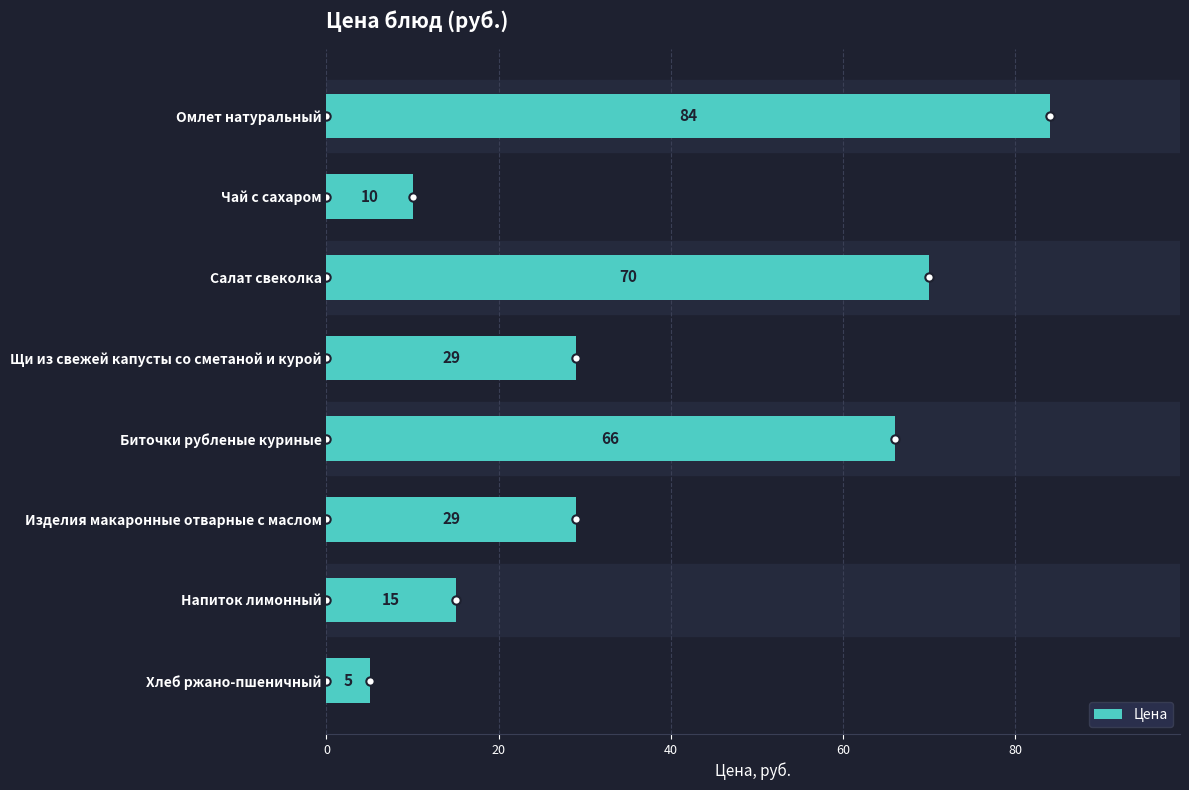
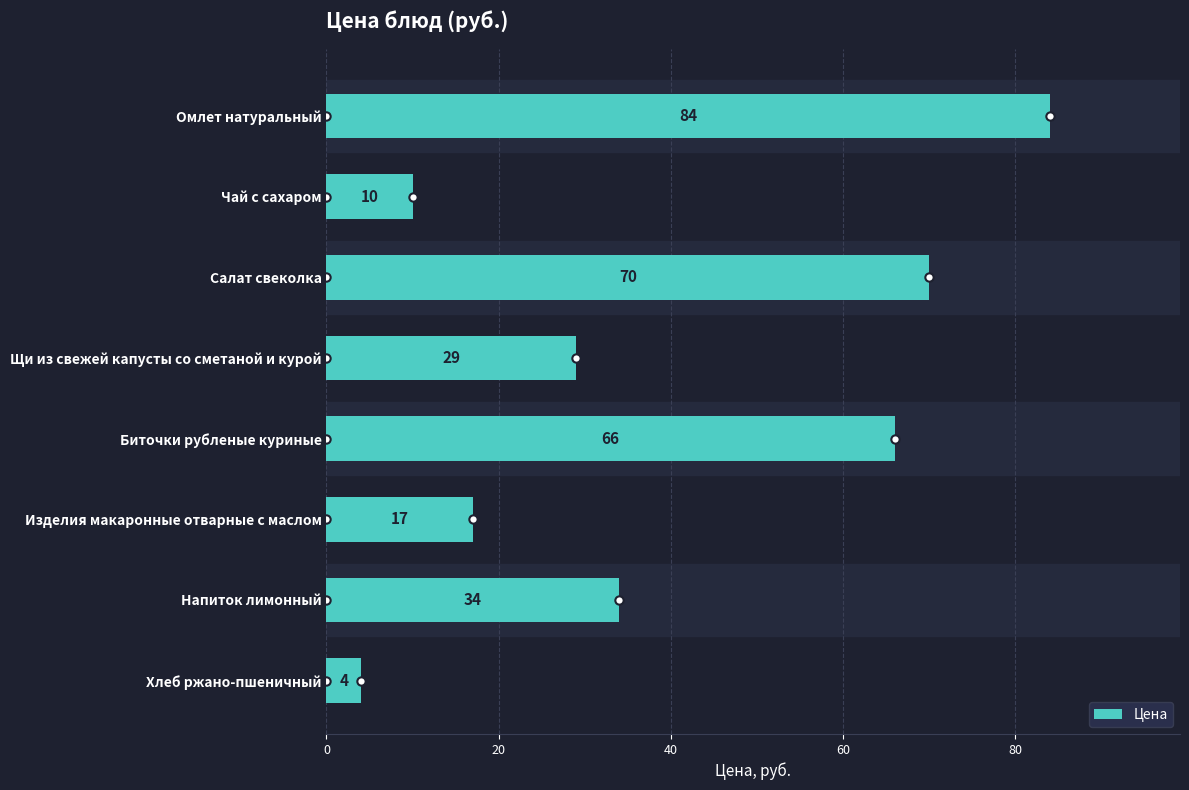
Цена, Изделия макаронные отварные с маслом: 29 -> 17
Цена, Напиток лимонный: 15 -> 34
Цена, Хлеб ржано-пшеничный: 5 -> 4
